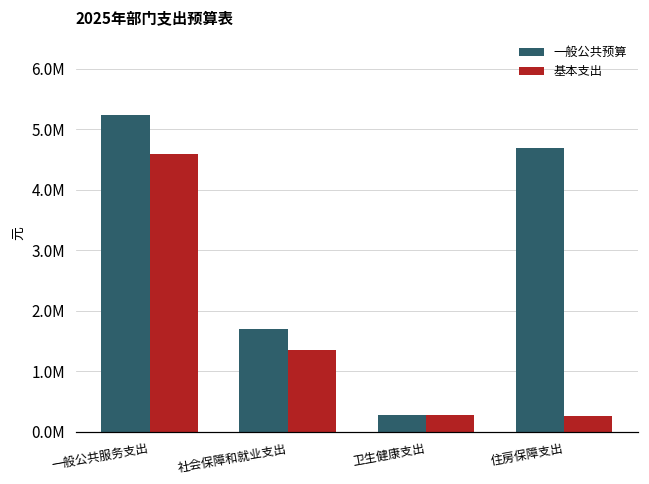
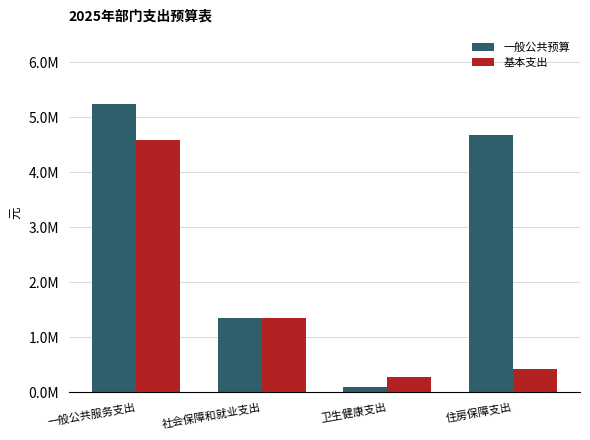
一般公共预算, 社会保障和就业支出: 1700000 -> 1400000
一般公共预算, 卫生健康支出: 300000 -> 100000
基本支出, 住房保障支出: 300000 -> 400000
